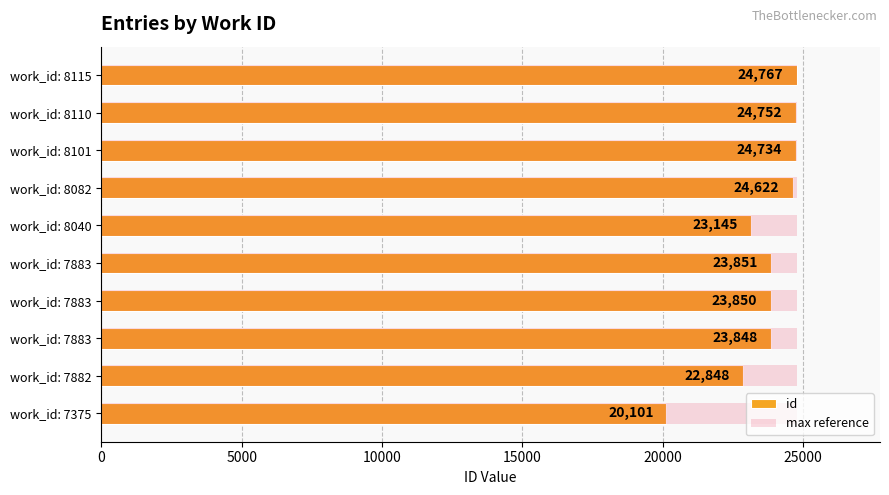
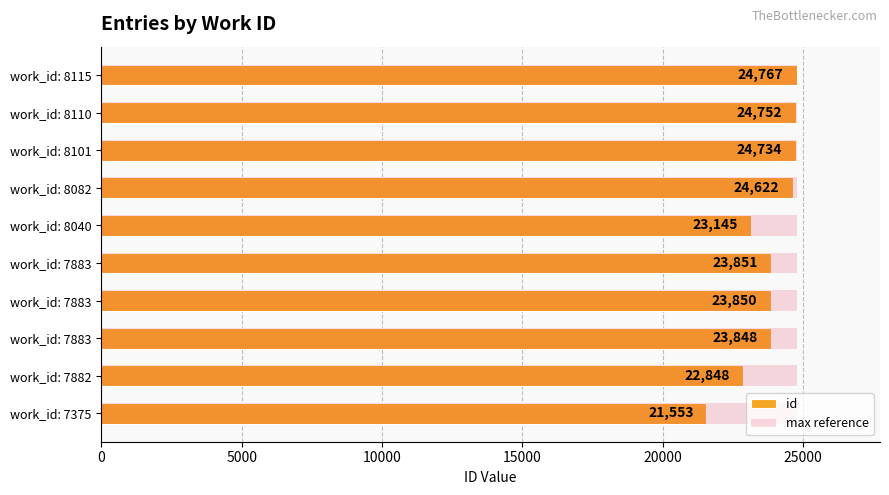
id, work_id: 7375: 20,101 -> 21,553
